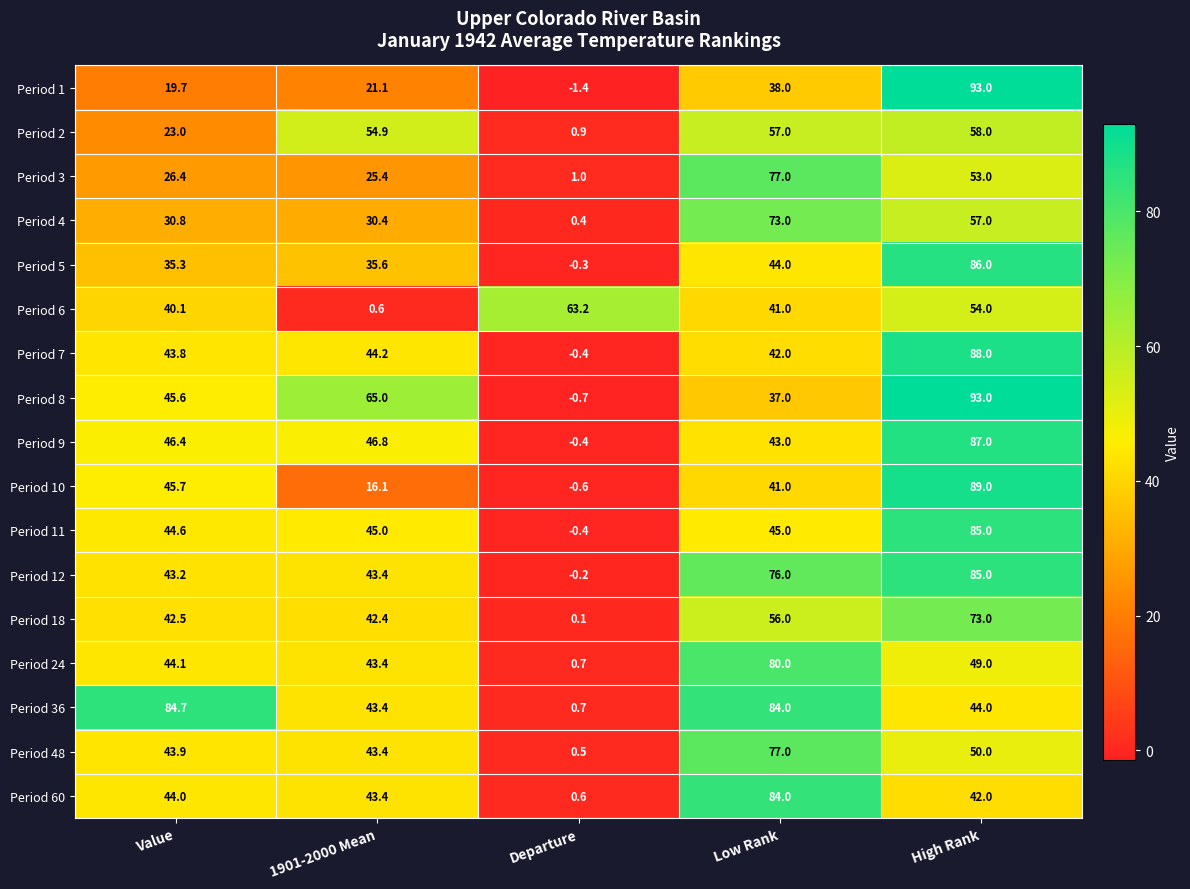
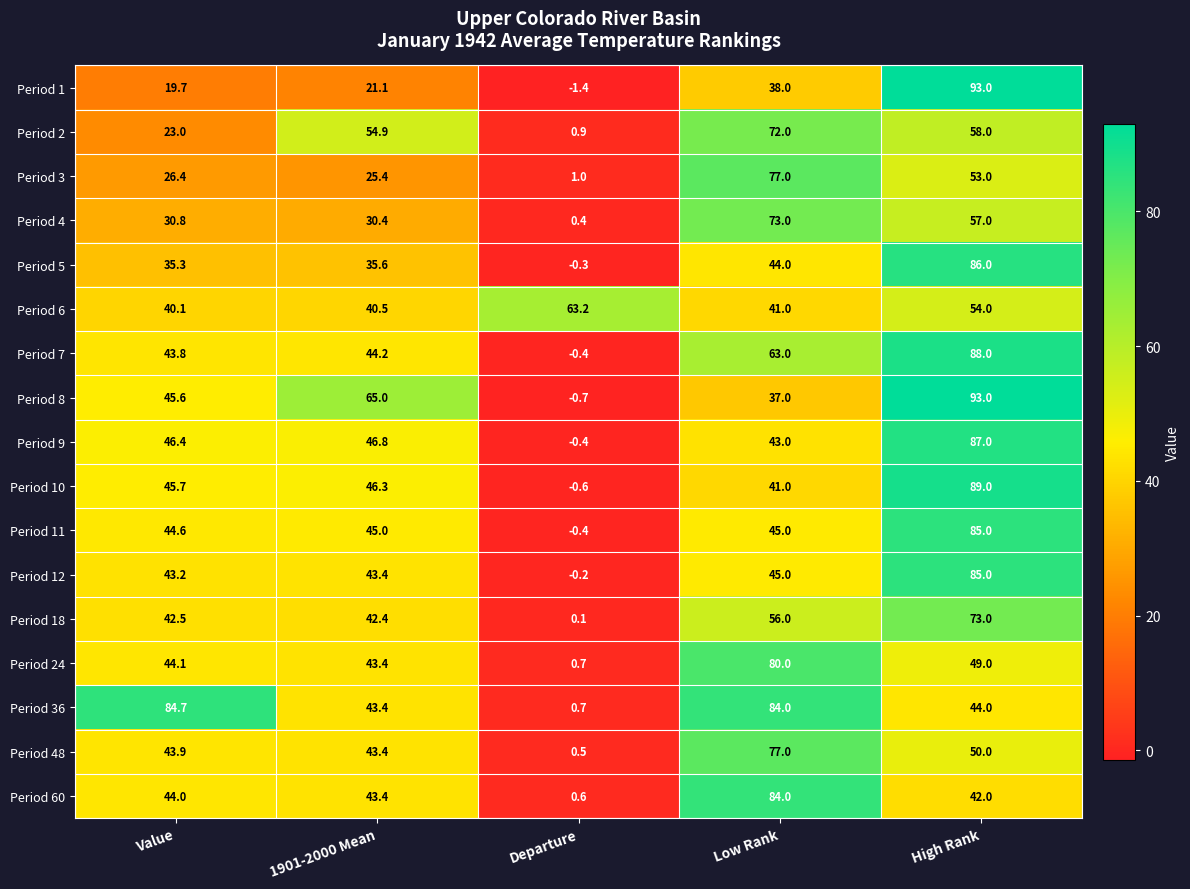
Period 2, Low Rank: 57.0 -> 72.0
Period 6, 1901-2000 Mean: 0.6 -> 40.5
Period 7, Low Rank: 42.0 -> 63.0
Period 10, 1901-2000 Mean: 16.1 -> 46.3
Period 12, Low Rank: 76.0 -> 45.0
